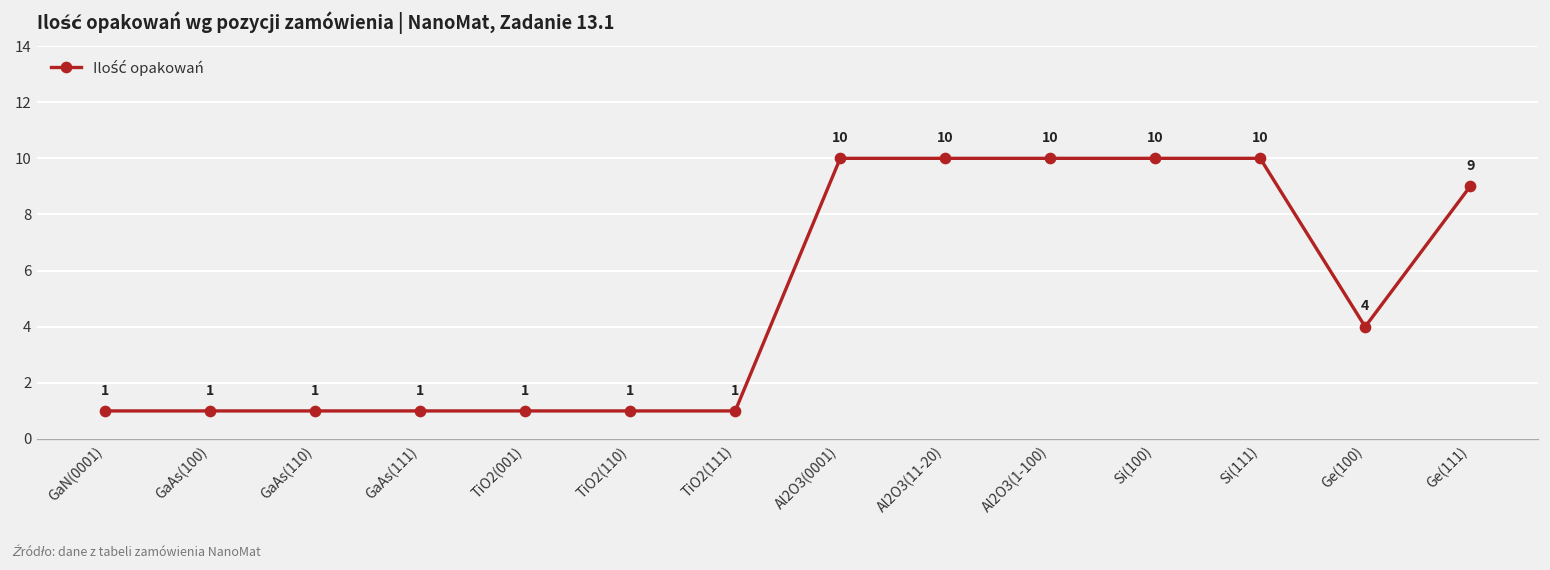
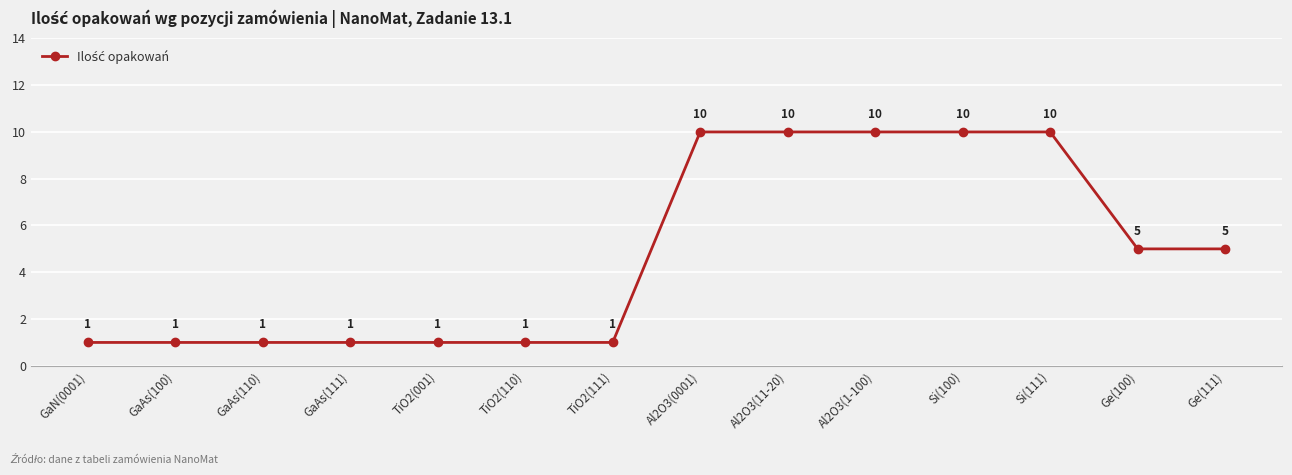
Ge(100): 4 -> 5
Ge(111): 9 -> 5
